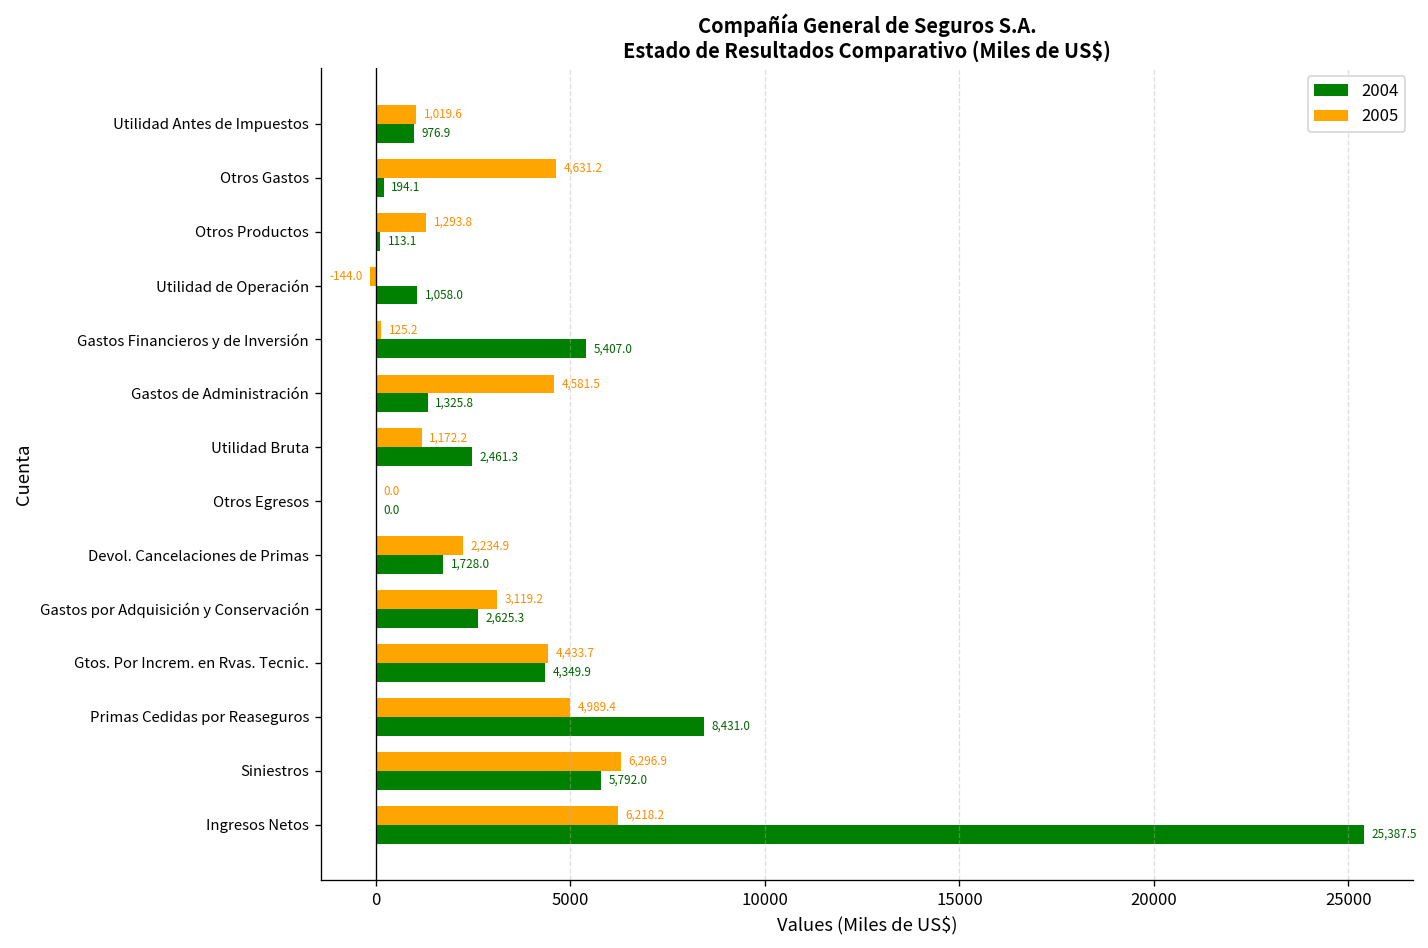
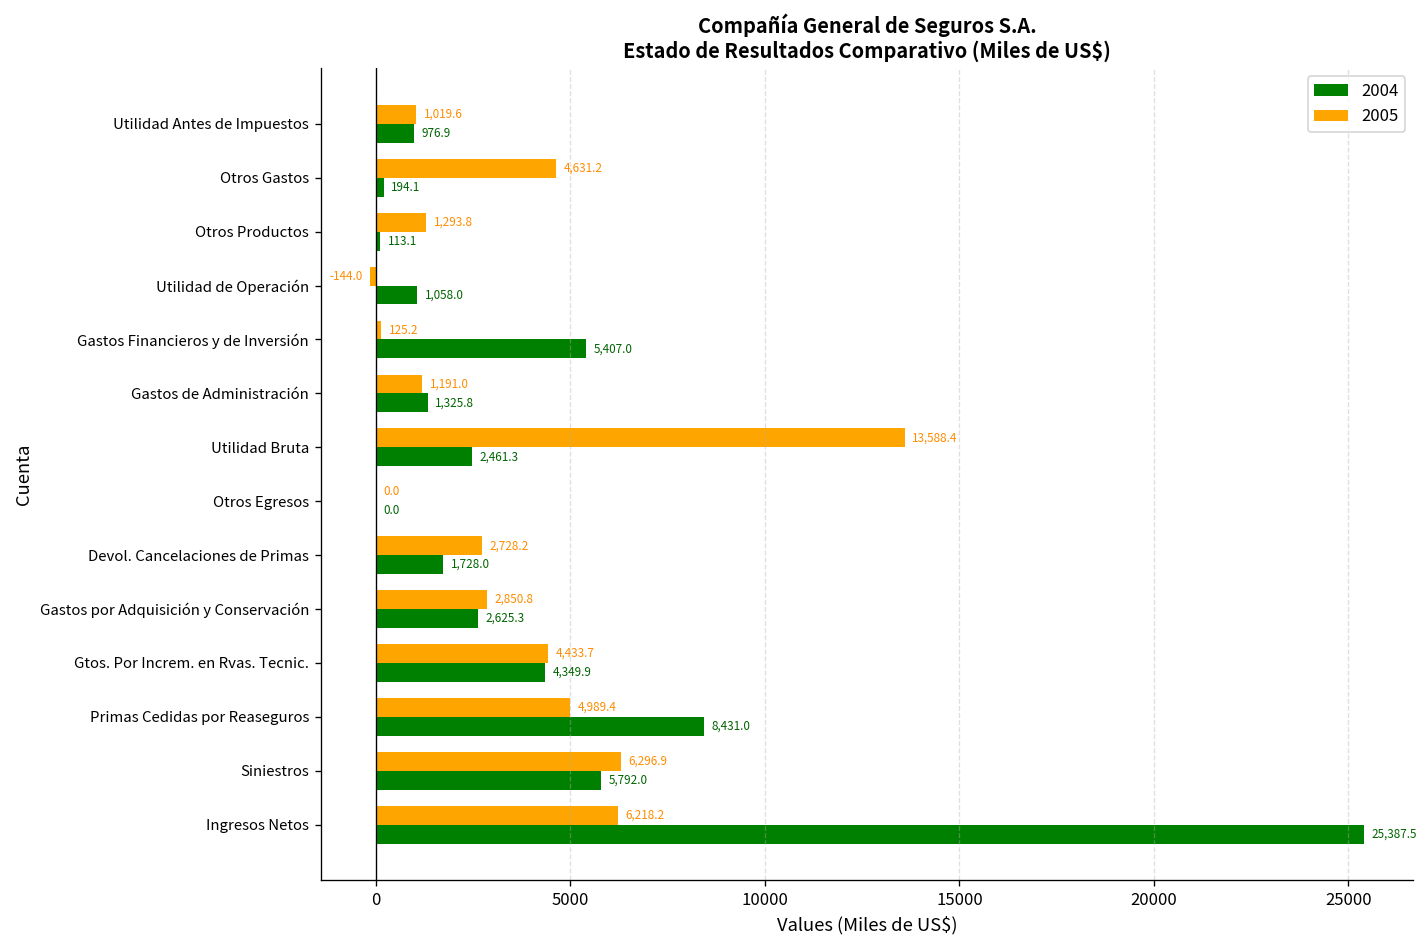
2005, Gastos de Administración: 4,581.5 -> 1,191.0
2005, Utilidad Bruta: 1,172.2 -> 13,588.4
2005, Devol. Cancelaciones de Primas: 2,234.9 -> 2,728.2
2005, Gastos por Adquisición y Conservación: 3,119.2 -> 2,850.8
